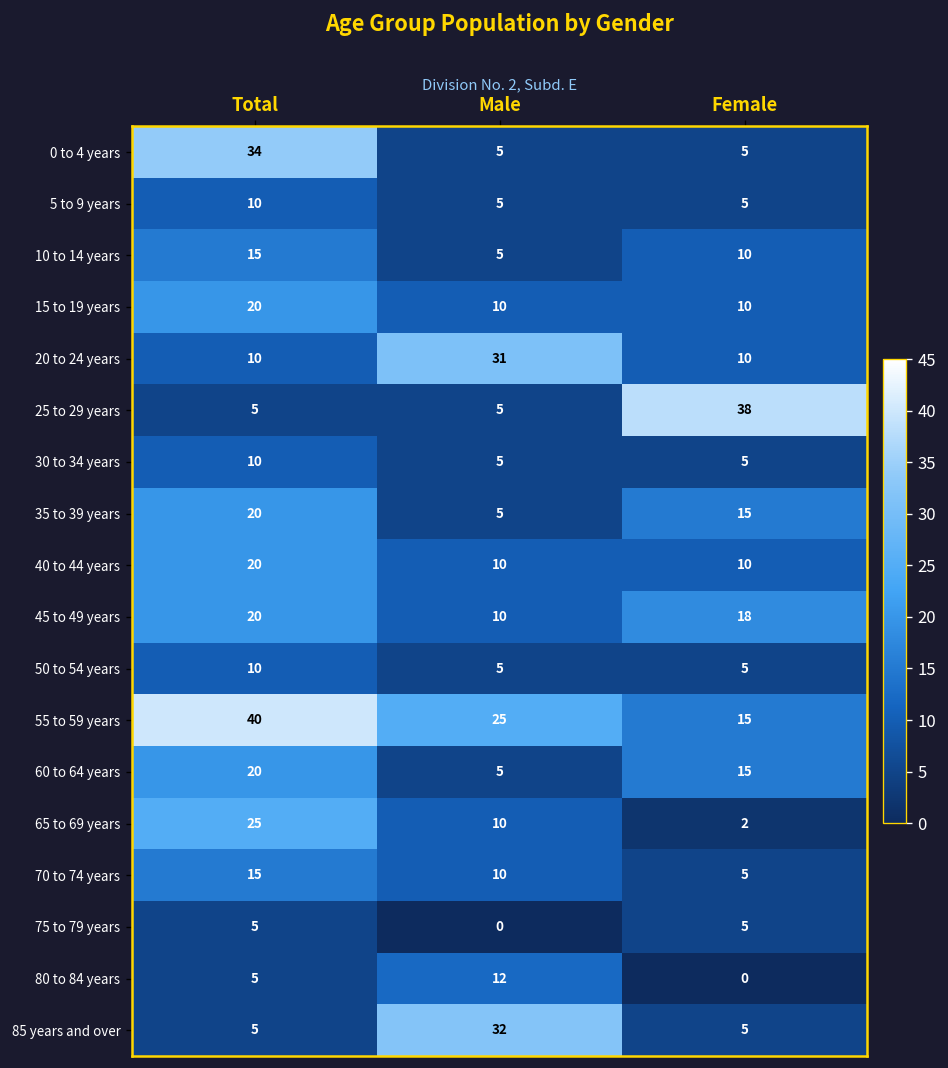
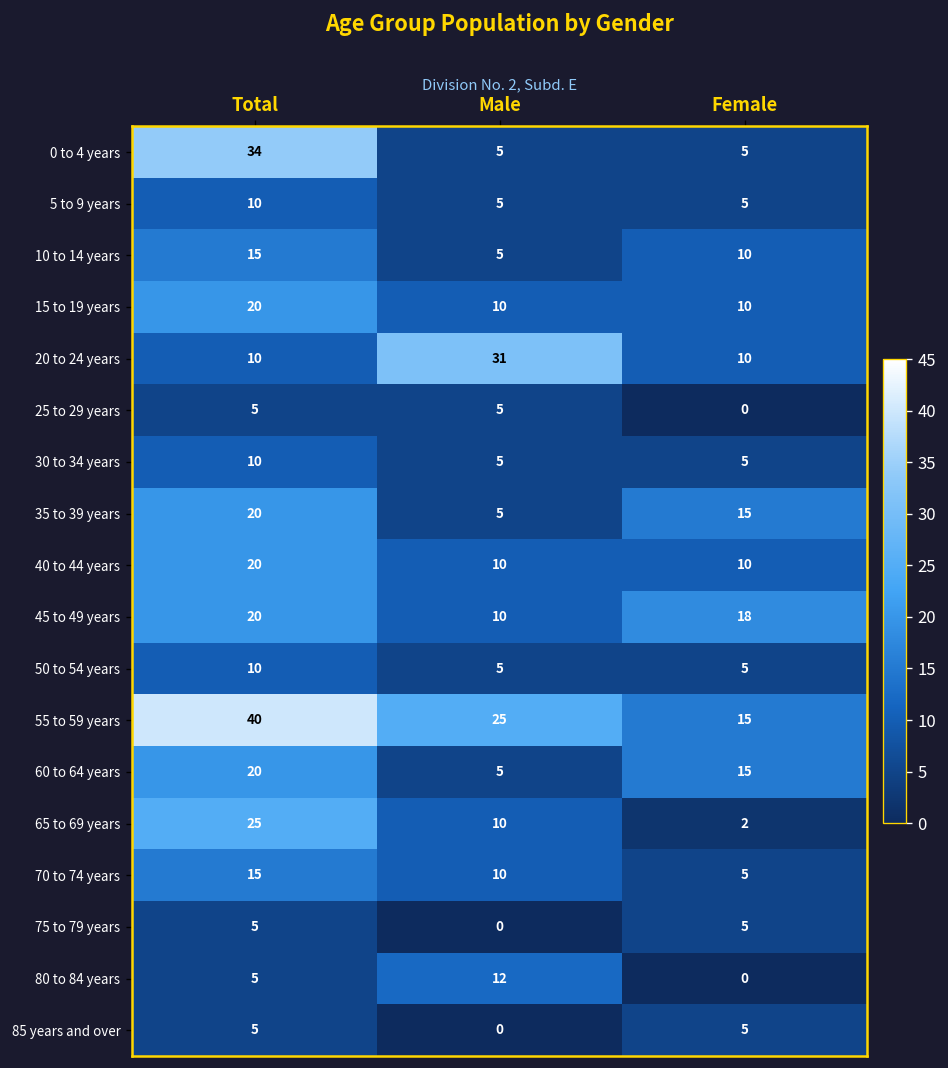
25 to 29 years, Female: 38 -> 0
85 years and over, Male: 32 -> 0
